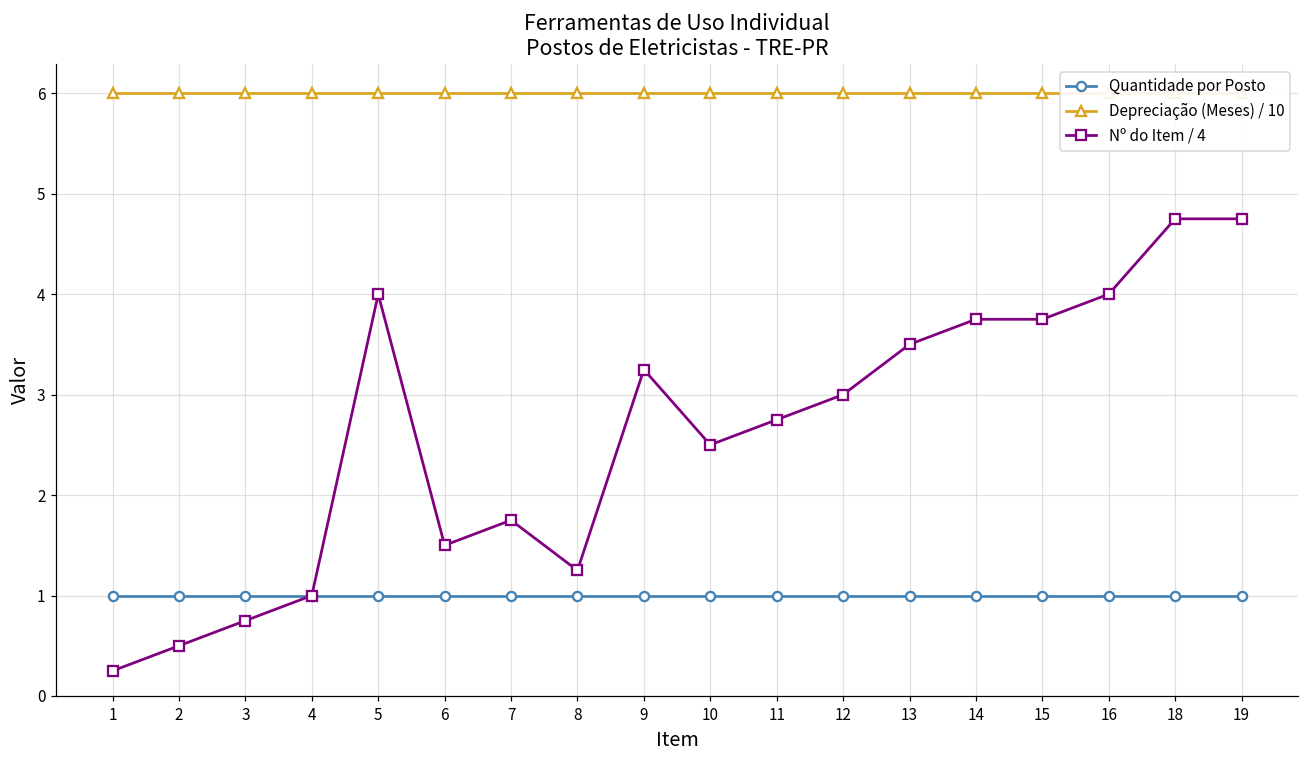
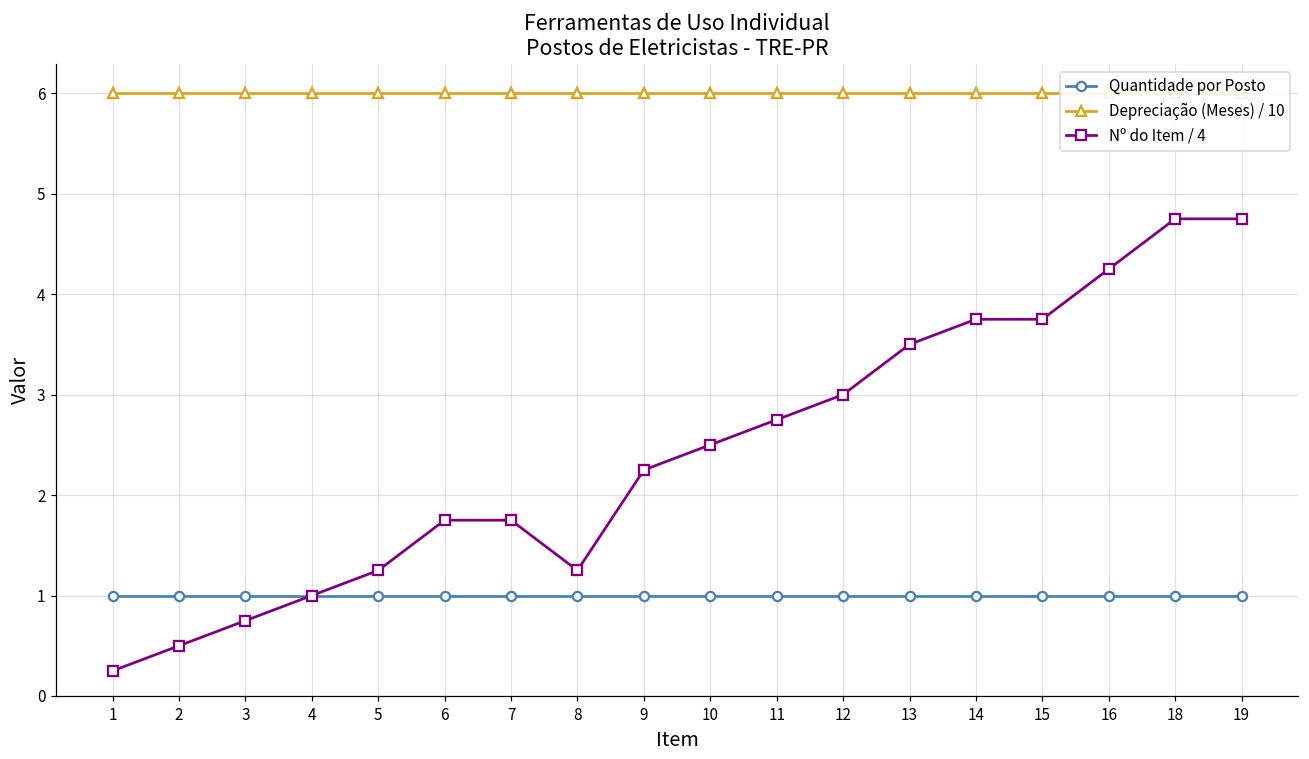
Nº do Item / 4, 5: 4.0 -> 1.3
Nº do Item / 4, 6: 1.5 -> 1.8
Nº do Item / 4, 9: 3.3 -> 2.3
Nº do Item / 4, 16: 4.0 -> 4.3
